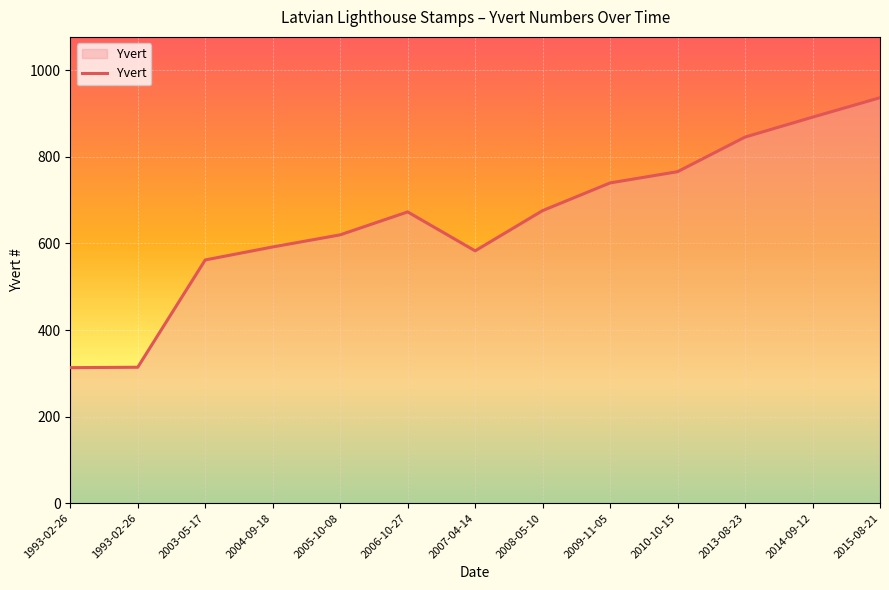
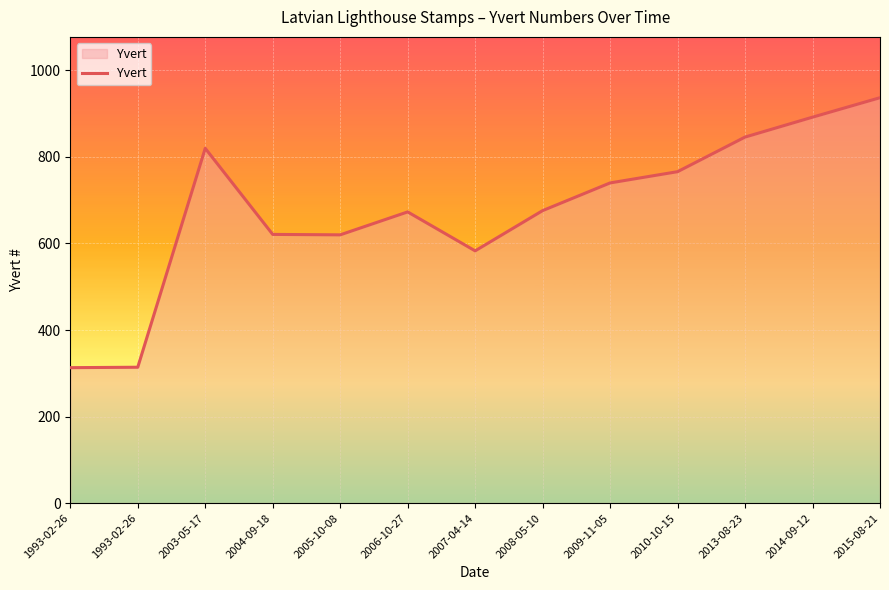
2003-05-17: 560 -> 820
2004-09-18: 590 -> 620
